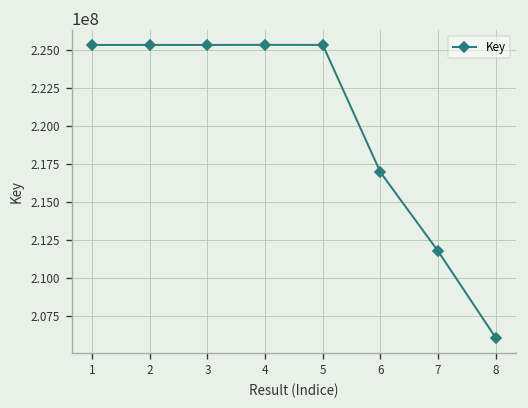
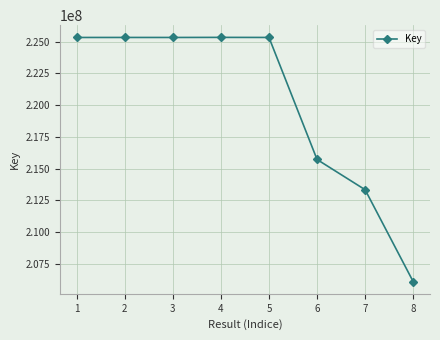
6: 217000000 -> 215700000
7: 211800000 -> 213300000
